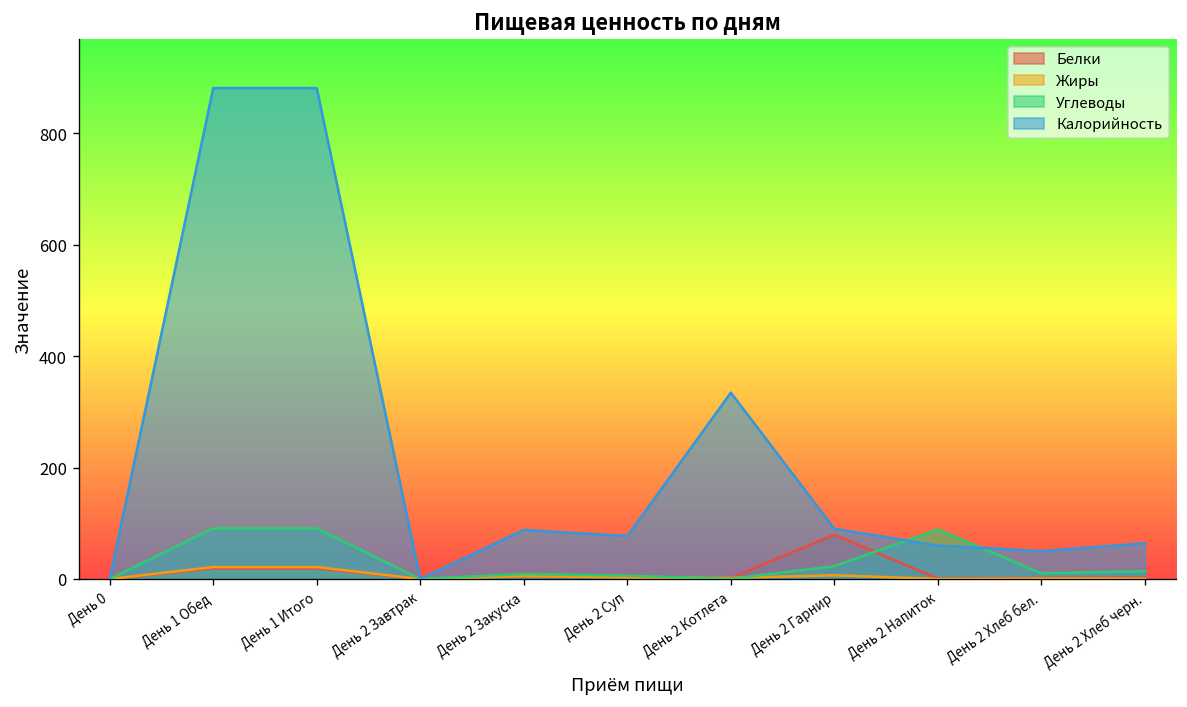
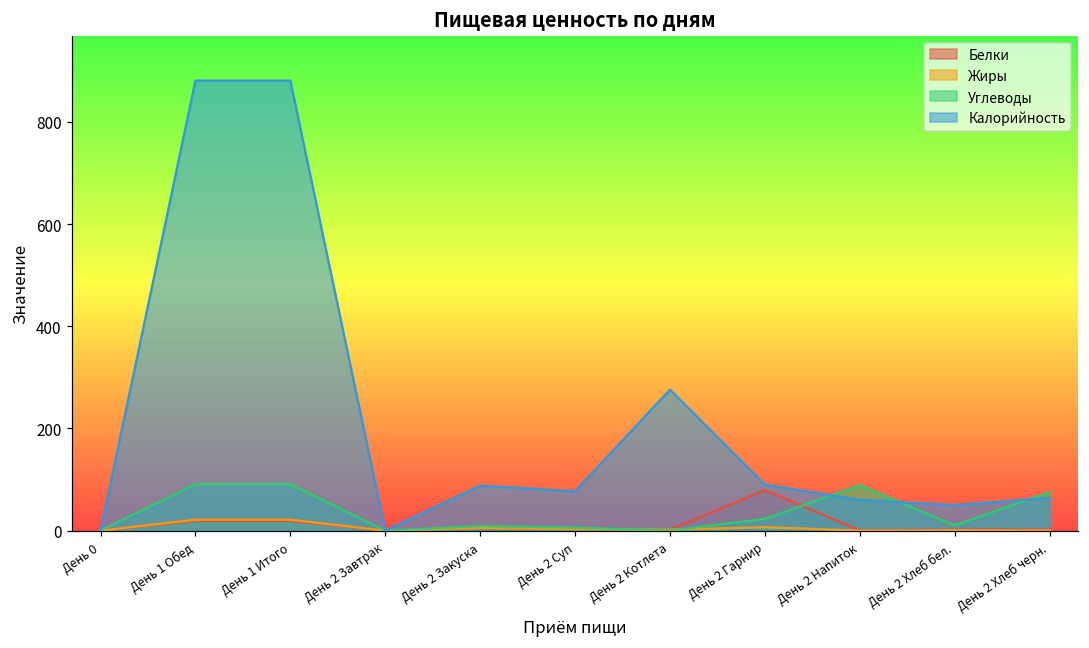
Калорийность, День 2 Котлета: 330 -> 280
Углеводы, День 2 Хлеб черн.: 10 -> 80
